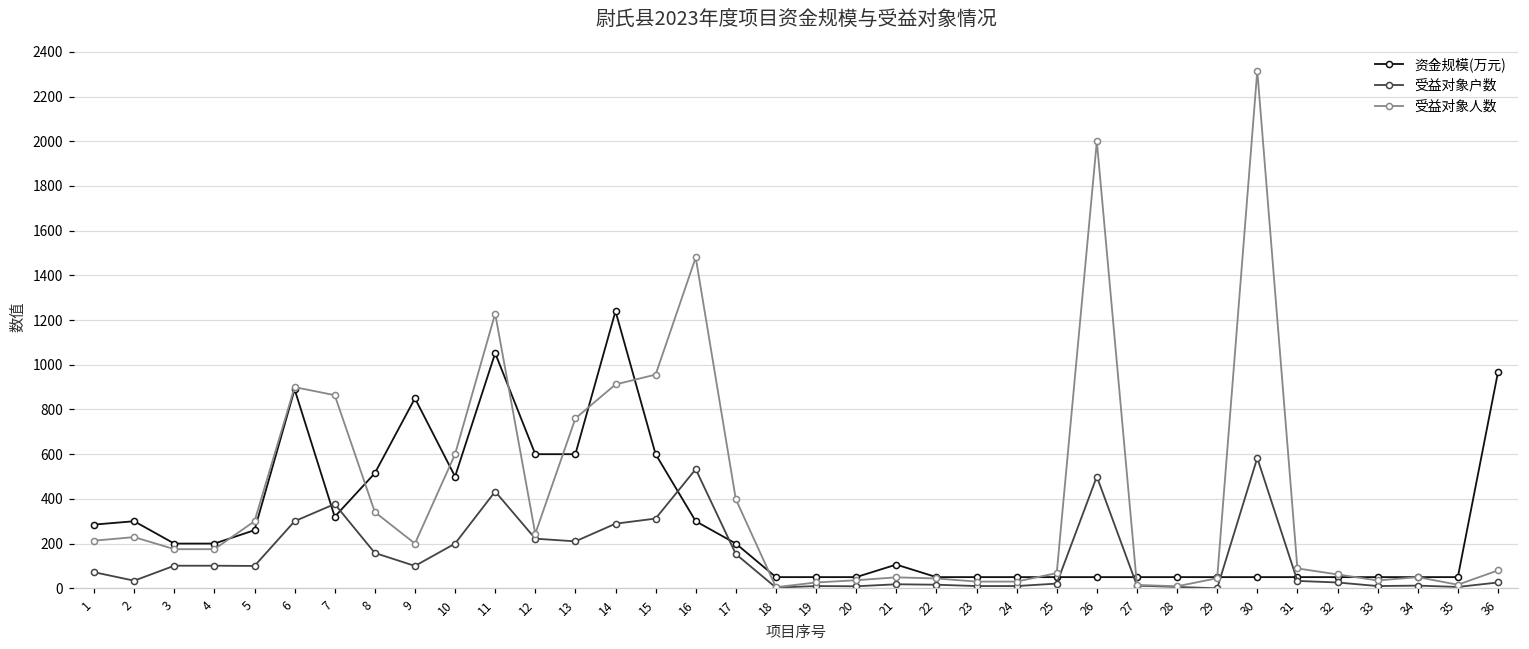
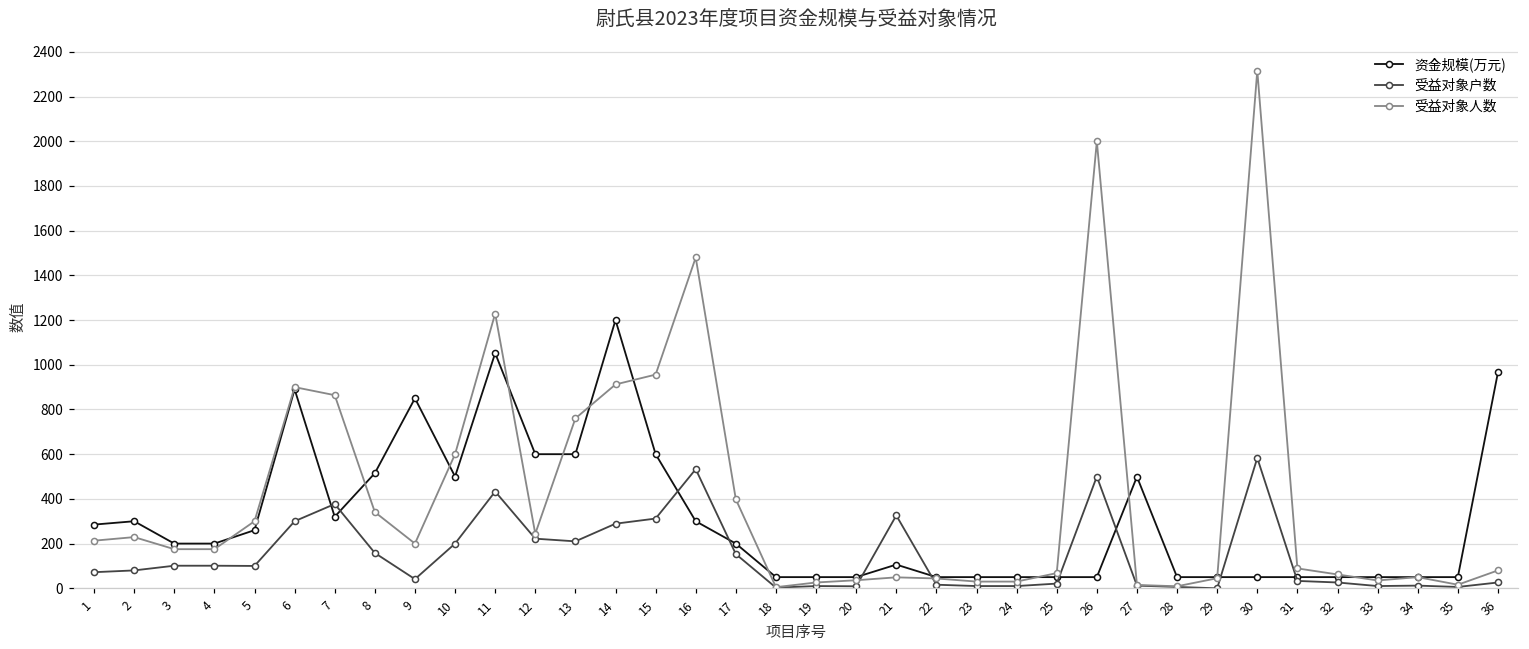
受益对象户数, 2: 30 -> 80
受益对象户数, 9: 100 -> 40
资金规模(万元), 14: 1240 -> 1200
受益对象户数, 21: 20 -> 330
资金规模(万元), 27: 50 -> 500
